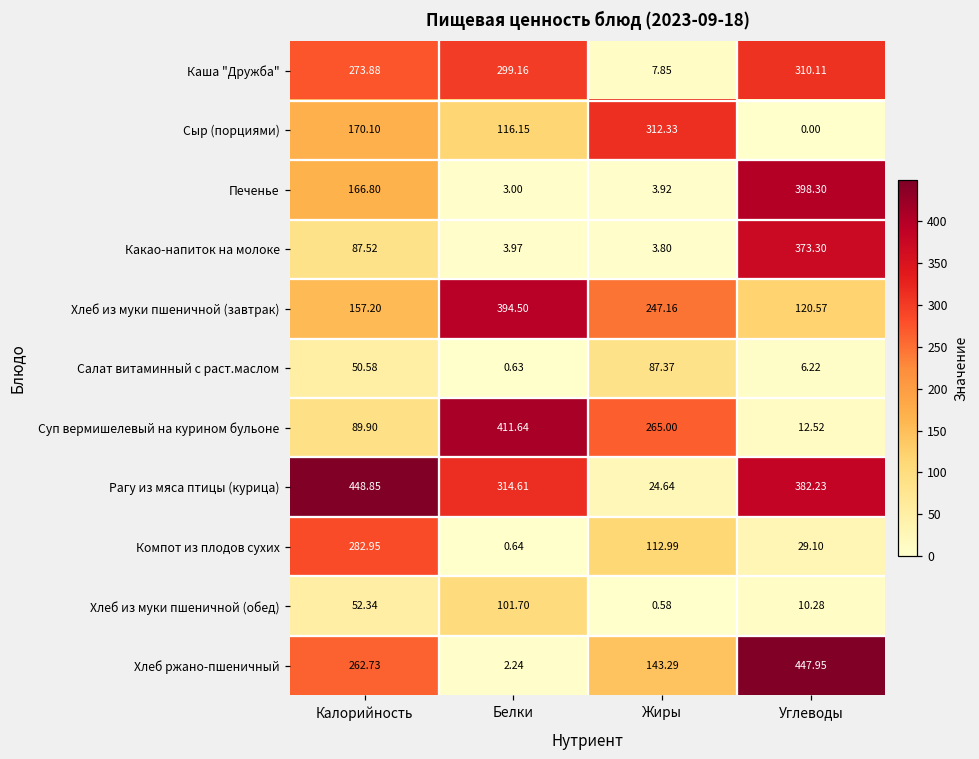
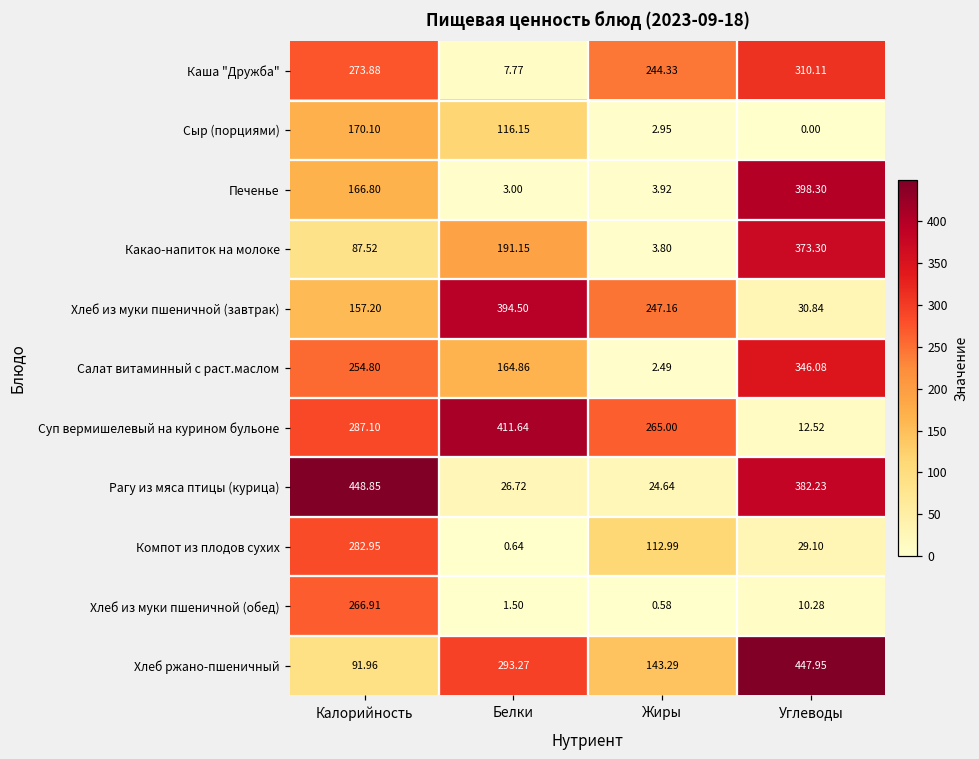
Каша "Дружба", Белки: 299.16 -> 7.77
Каша "Дружба", Жиры: 7.85 -> 244.33
Сыр (порциями), Жиры: 312.33 -> 2.95
Какао-напиток на молоке, Белки: 3.97 -> 191.15
Хлеб из муки пшеничной (завтрак), Углеводы: 120.57 -> 30.84
Салат витаминный с раст.маслом, Калорийность: 50.58 -> 254.80
Салат витаминный с раст.маслом, Белки: 0.63 -> 164.86
Салат витаминный с раст.маслом, Жиры: 87.37 -> 2.49
Салат витаминный с раст.маслом, Углеводы: 6.22 -> 346.08
Суп вермишелевый на курином бульоне, Калорийность: 89.90 -> 287.10
Рагу из мяса птицы (курица), Белки: 314.61 -> 26.72
Хлеб из муки пшеничной (обед), Калорийность: 52.34 -> 266.91
Хлеб из муки пшеничной (обед), Белки: 101.70 -> 1.50
Хлеб ржано-пшеничный, Калорийность: 262.73 -> 91.96
Хлеб ржано-пшеничный, Белки: 2.24 -> 293.27
